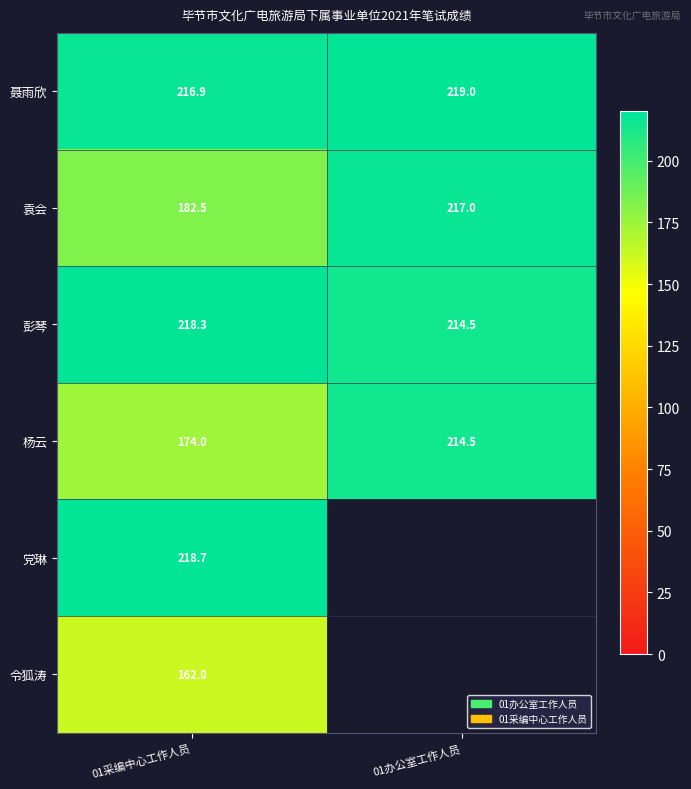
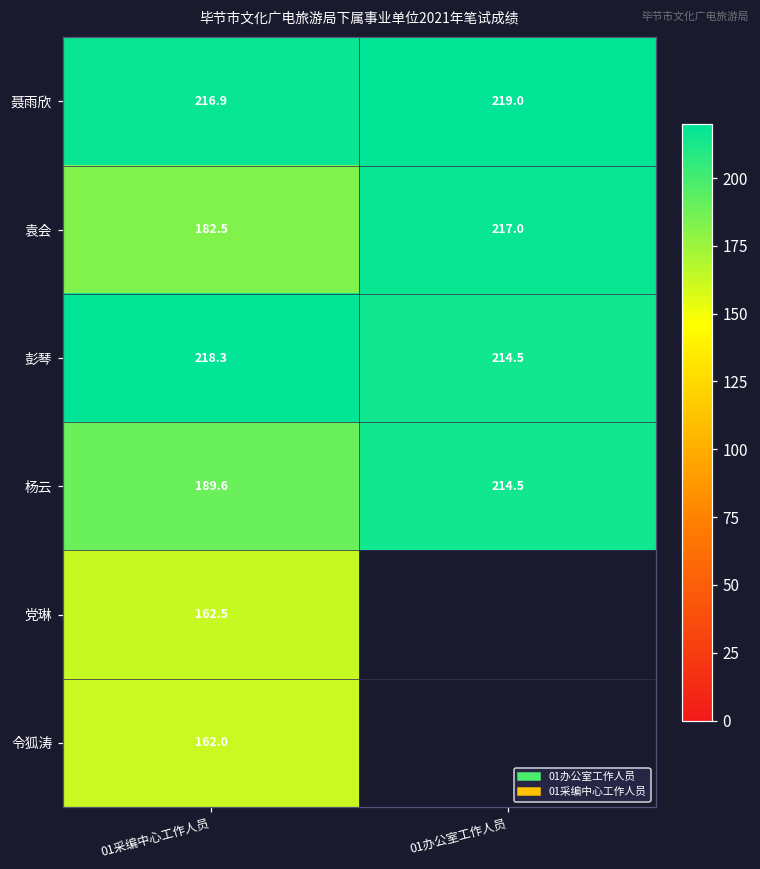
杨云, 01采编中心工作人员: 174.0 -> 189.6
党琳, 01采编中心工作人员: 218.7 -> 162.5
